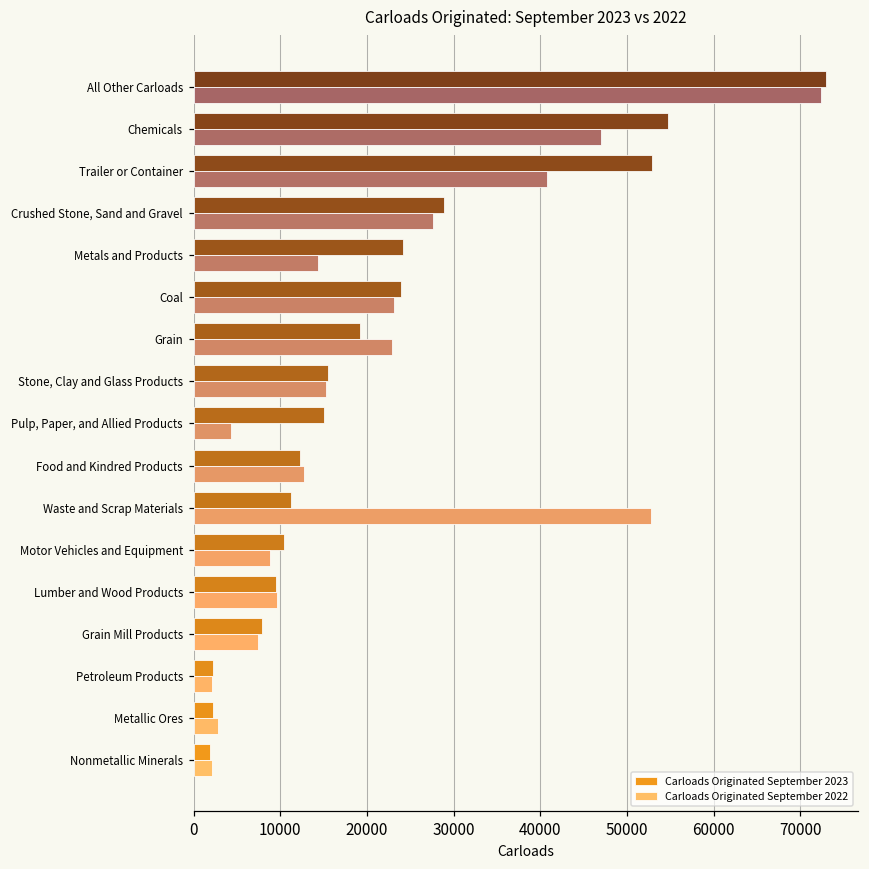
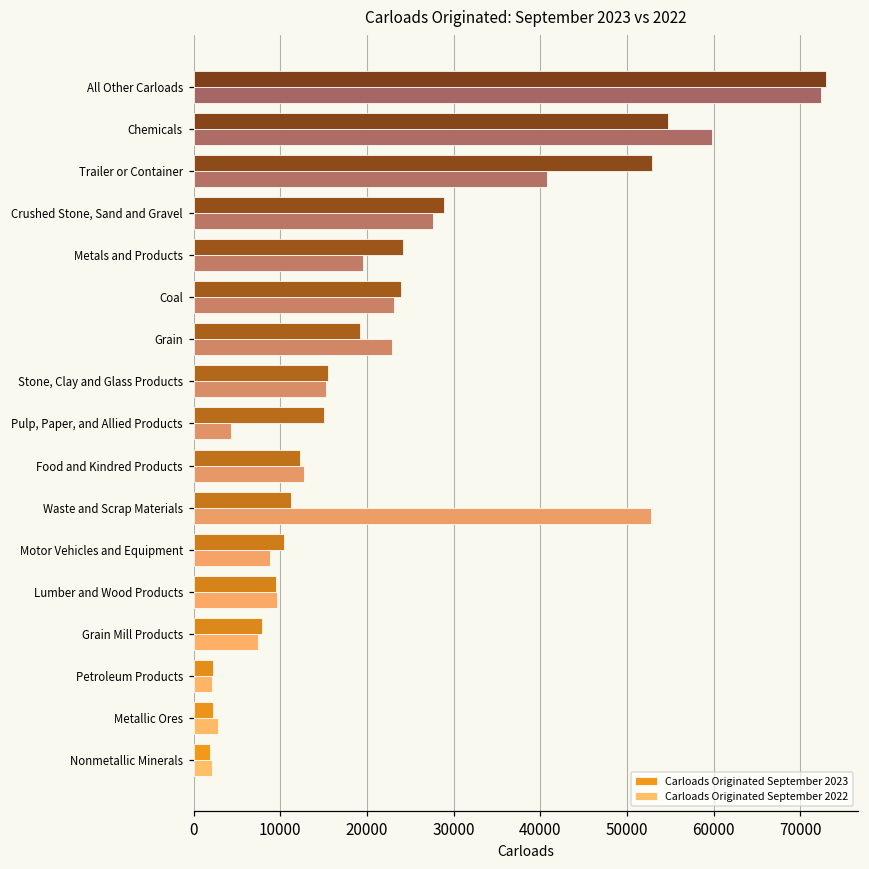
Carloads Originated September 2022, Chemicals: 47000 -> 60000
Carloads Originated September 2022, Metals and Products: 14000 -> 20000
